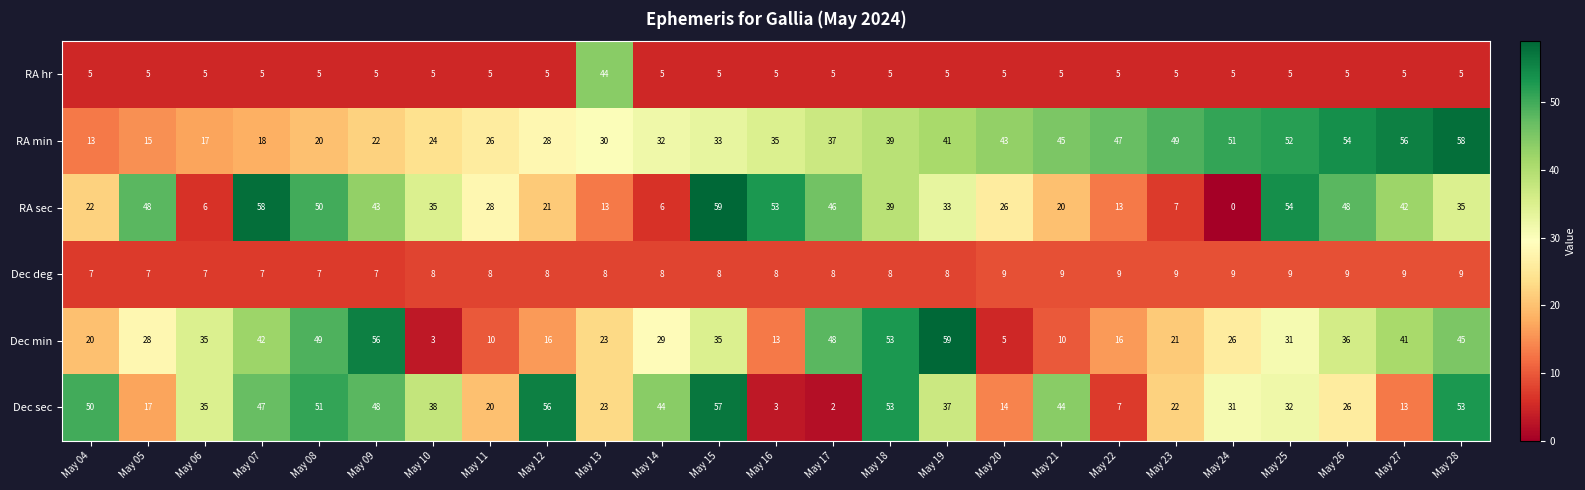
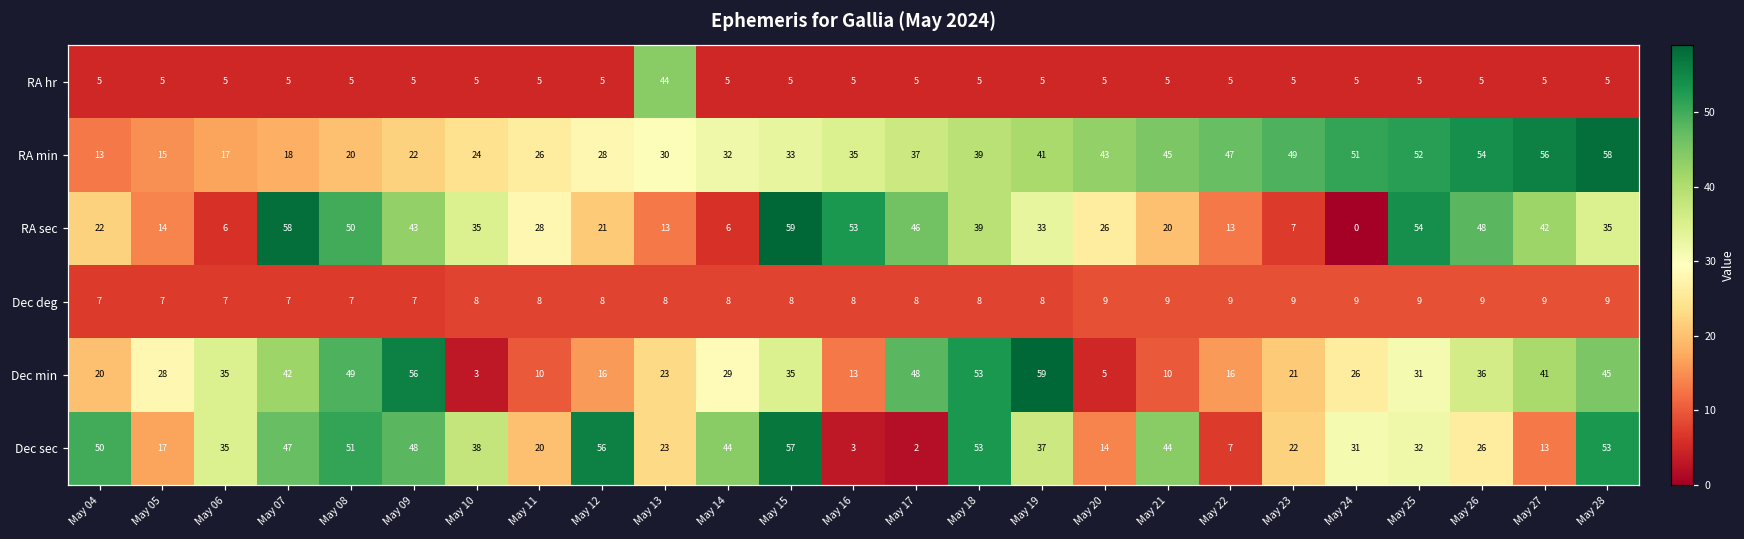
RA sec, May 05: 48 -> 14
